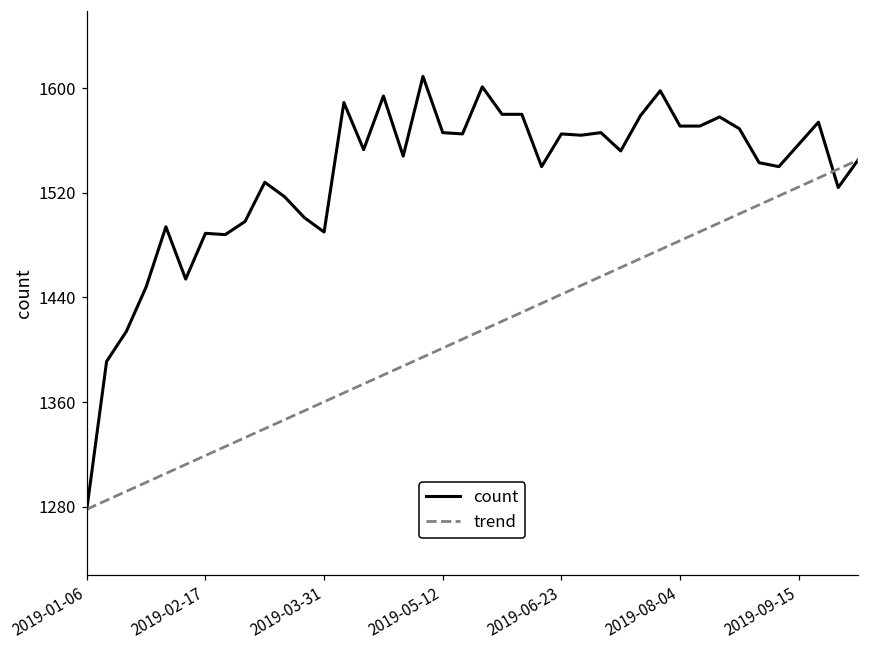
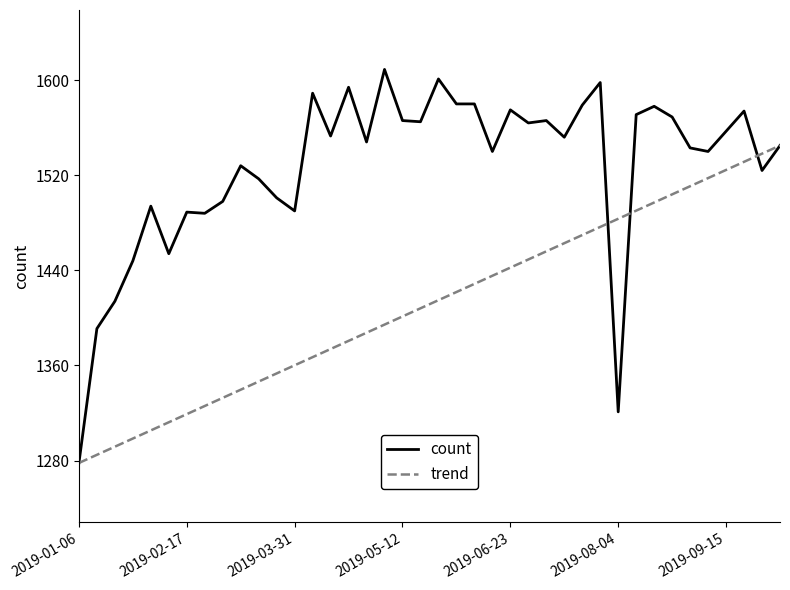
count, 2019-06-23: 1565 -> 1575
count, 2019-08-04: 1571 -> 1321
